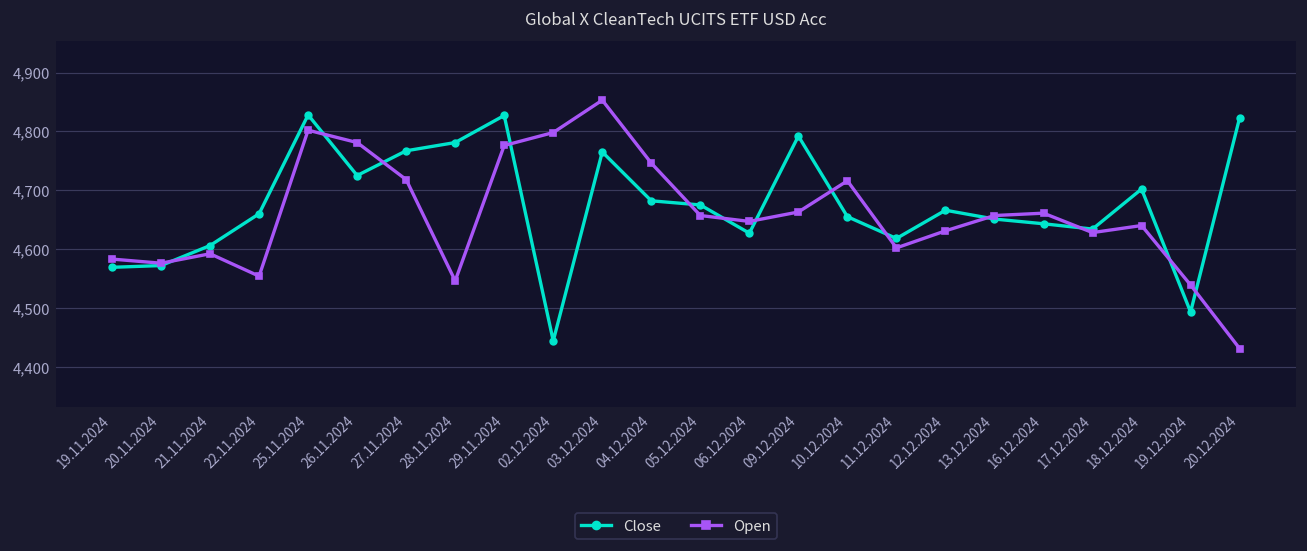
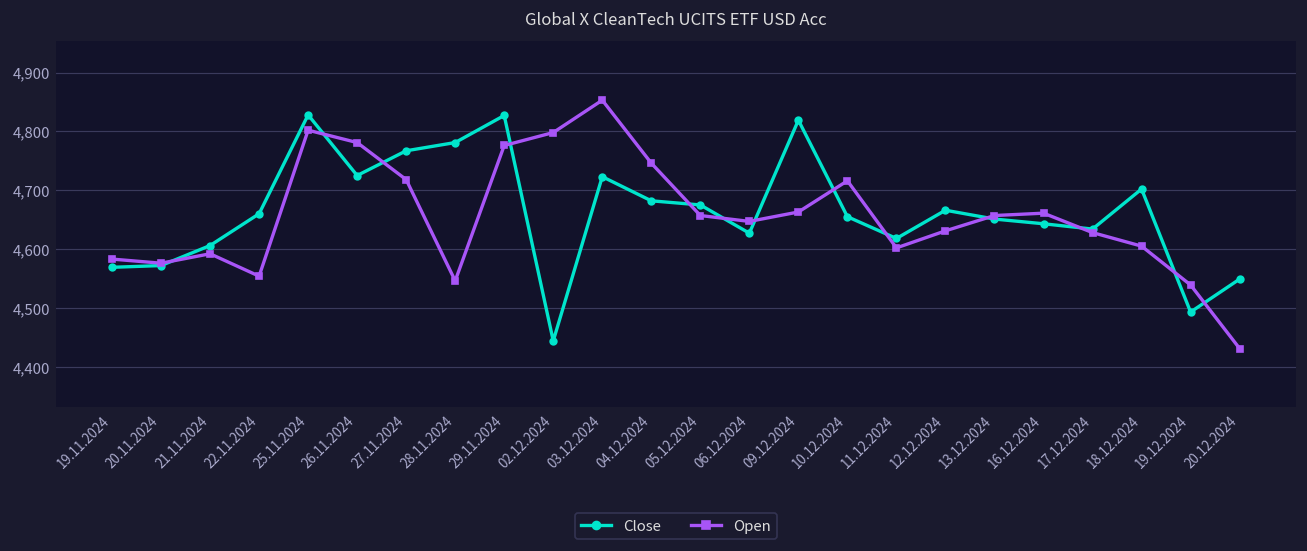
Close, 03.12.2024: 4,770 -> 4,720
Close, 09.12.2024: 4,790 -> 4,820
Open, 18.12.2024: 4,640 -> 4,610
Close, 20.12.2024: 4,820 -> 4,550
